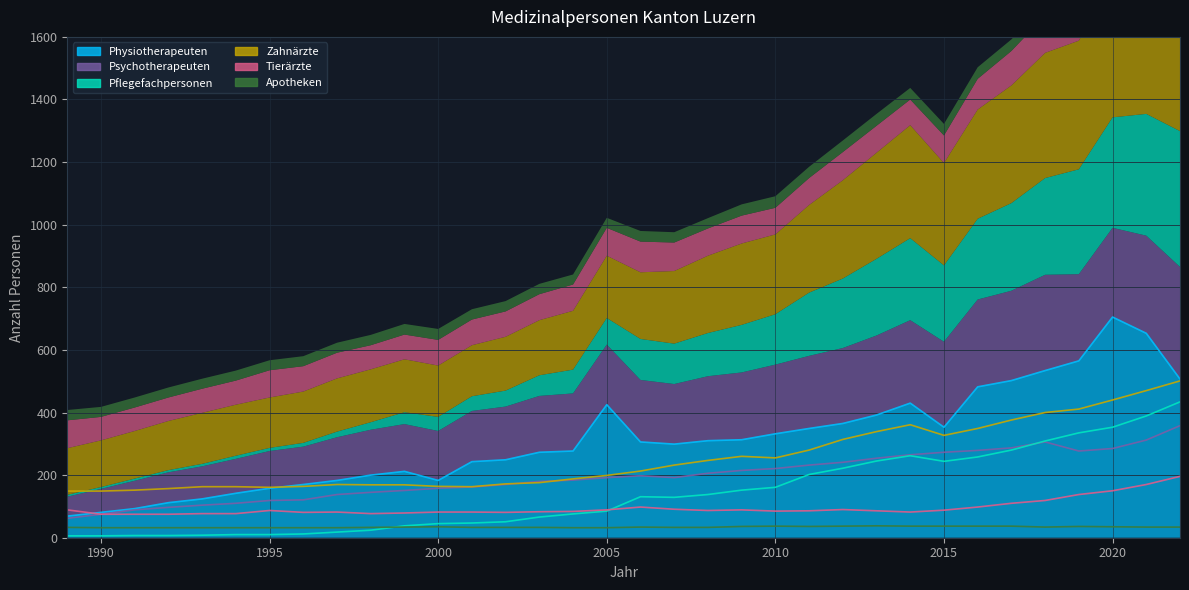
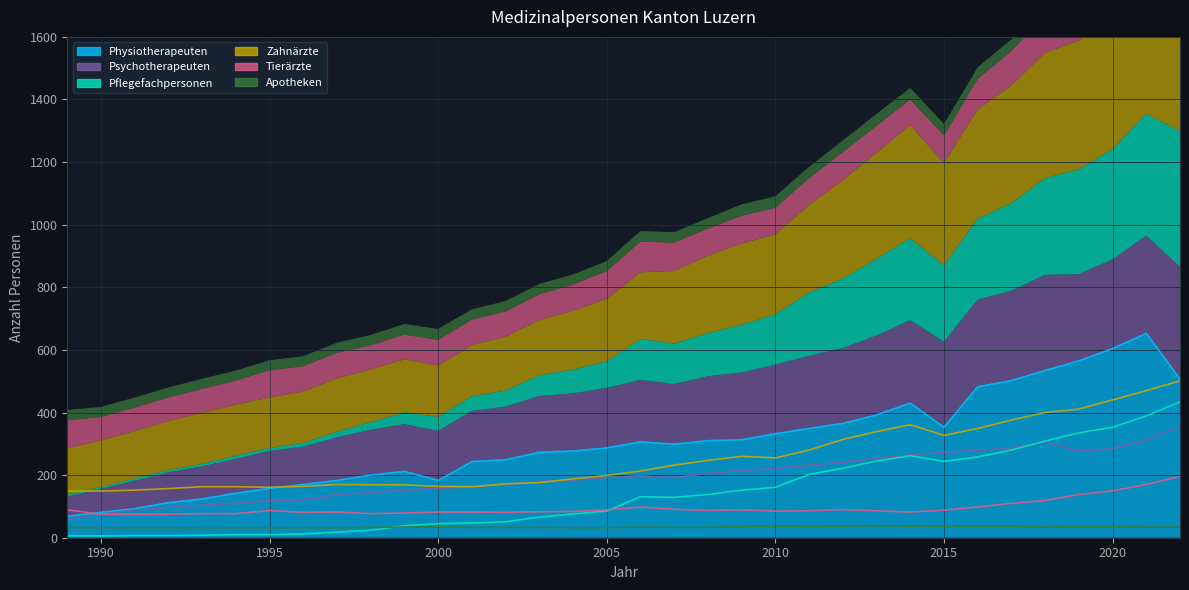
Physiotherapeuten, 2005: 430 -> 290
Physiotherapeuten, 2020: 710 -> 600
